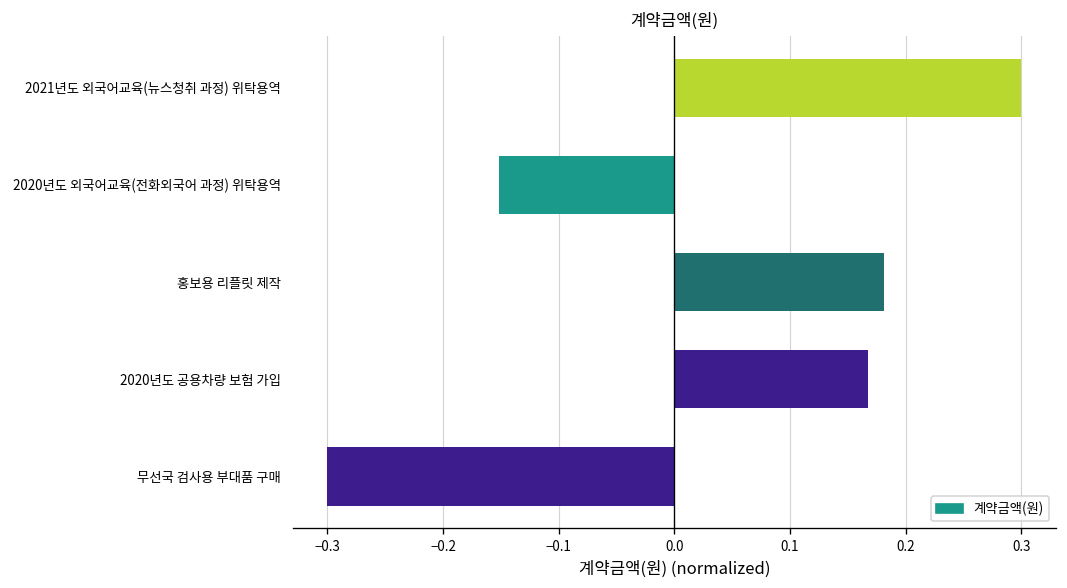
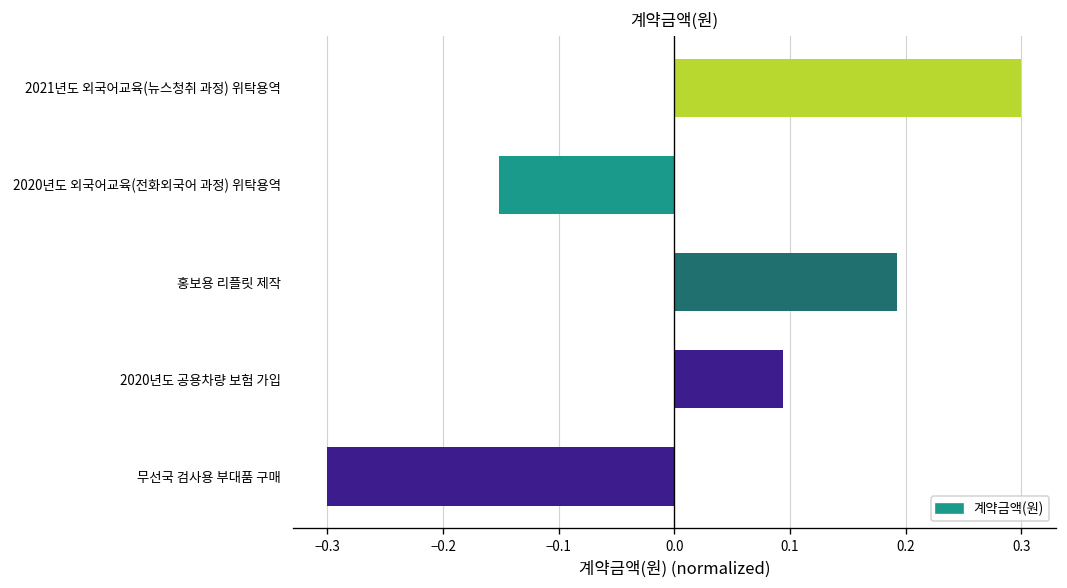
홍보용 리플릿 제작: 0.18 -> 0.19
2020년도 공용차량 보험 가입: 0.17 -> 0.09
